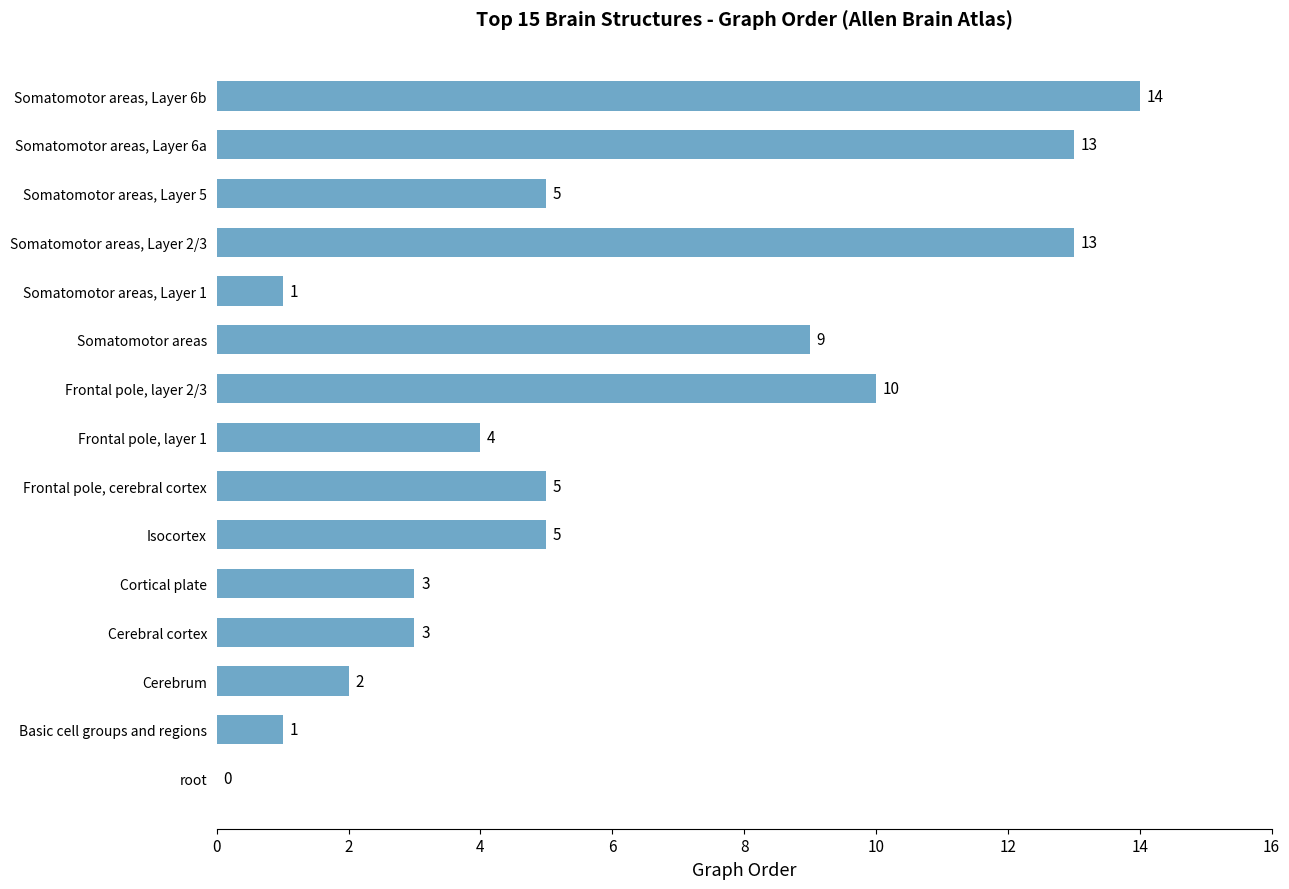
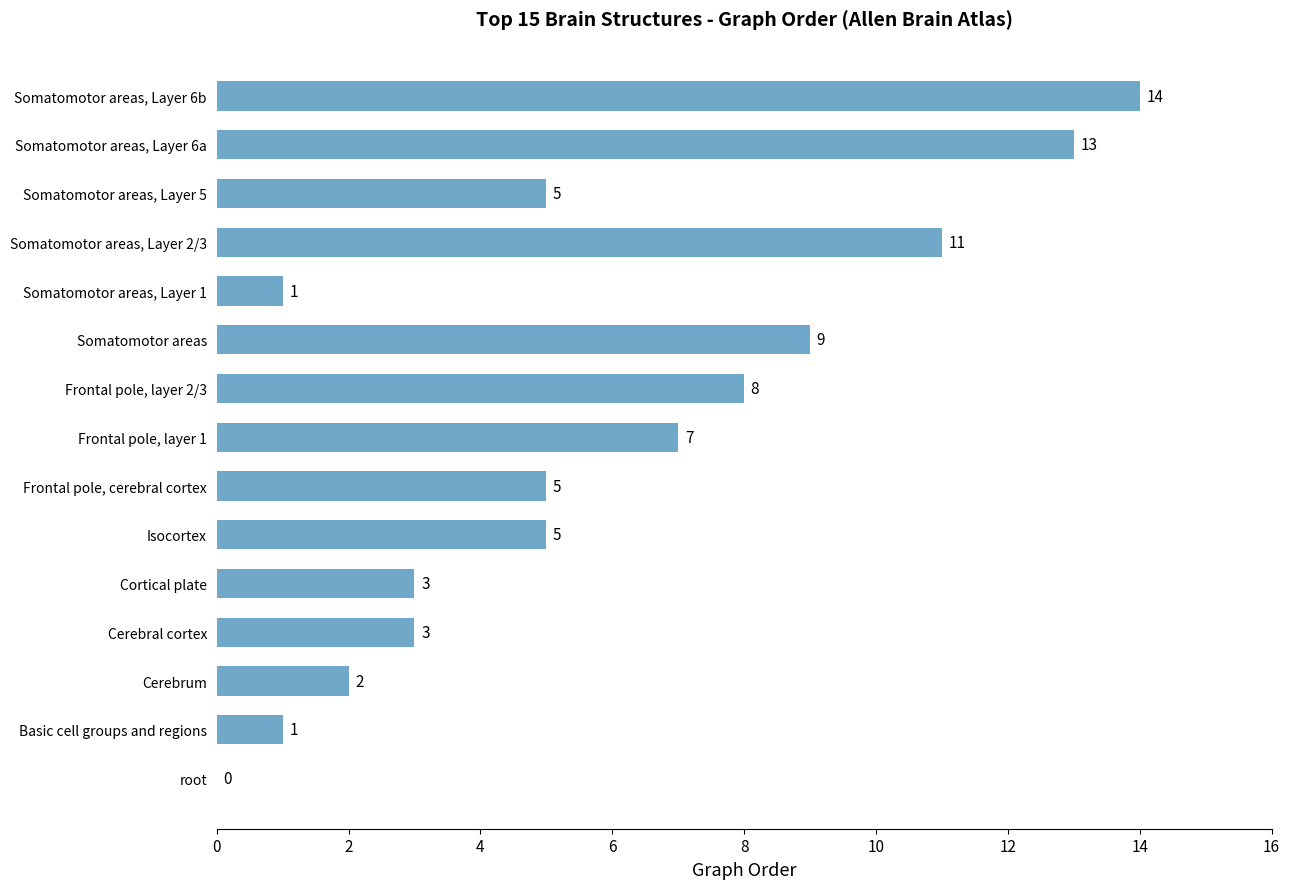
Somatomotor areas, Layer 2/3: 13 -> 11
Frontal pole, layer 2/3: 10 -> 8
Frontal pole, layer 1: 4 -> 7
